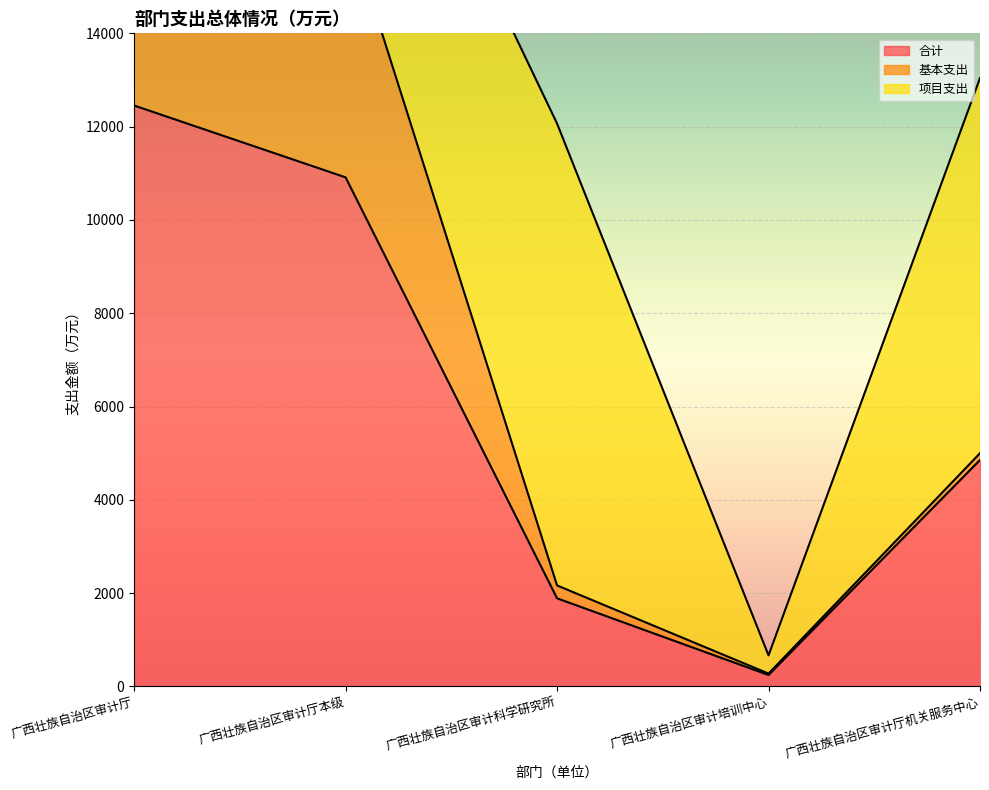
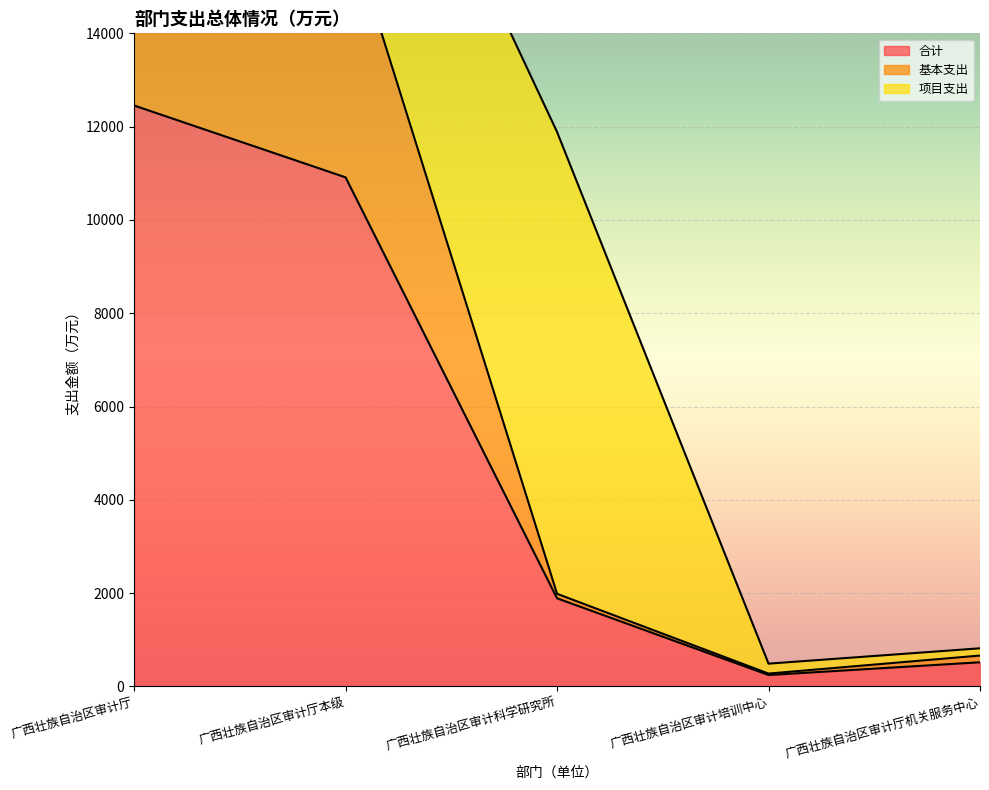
基本支出, 广西壮族自治区审计科学研究所: 300 -> 100
项目支出, 广西壮族自治区审计培训中心: 400 -> 200
合计, 广西壮族自治区审计厅机关服务中心: 4900 -> 500
项目支出, 广西壮族自治区审计厅机关服务中心: 8000 -> 200
